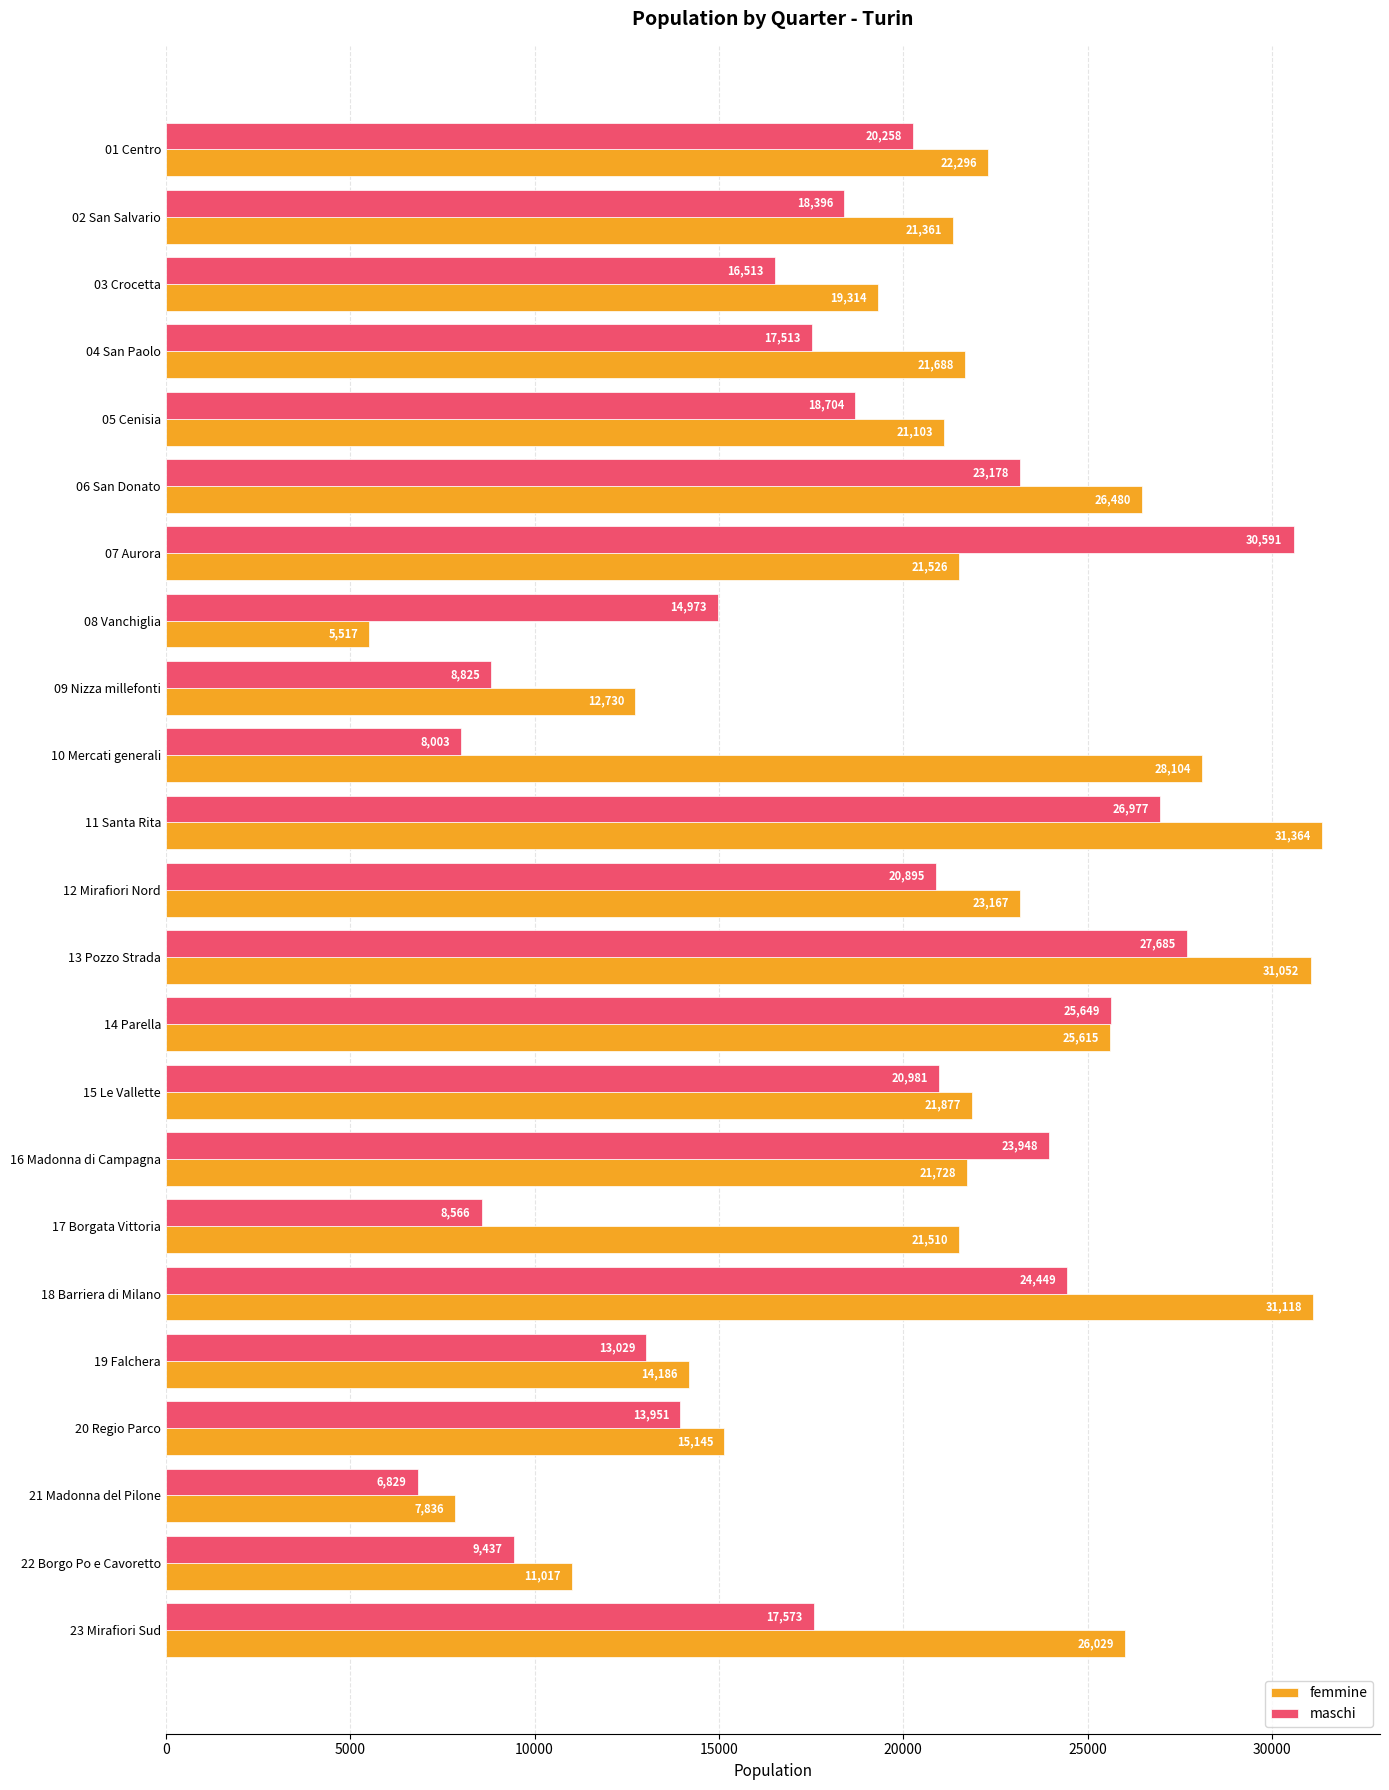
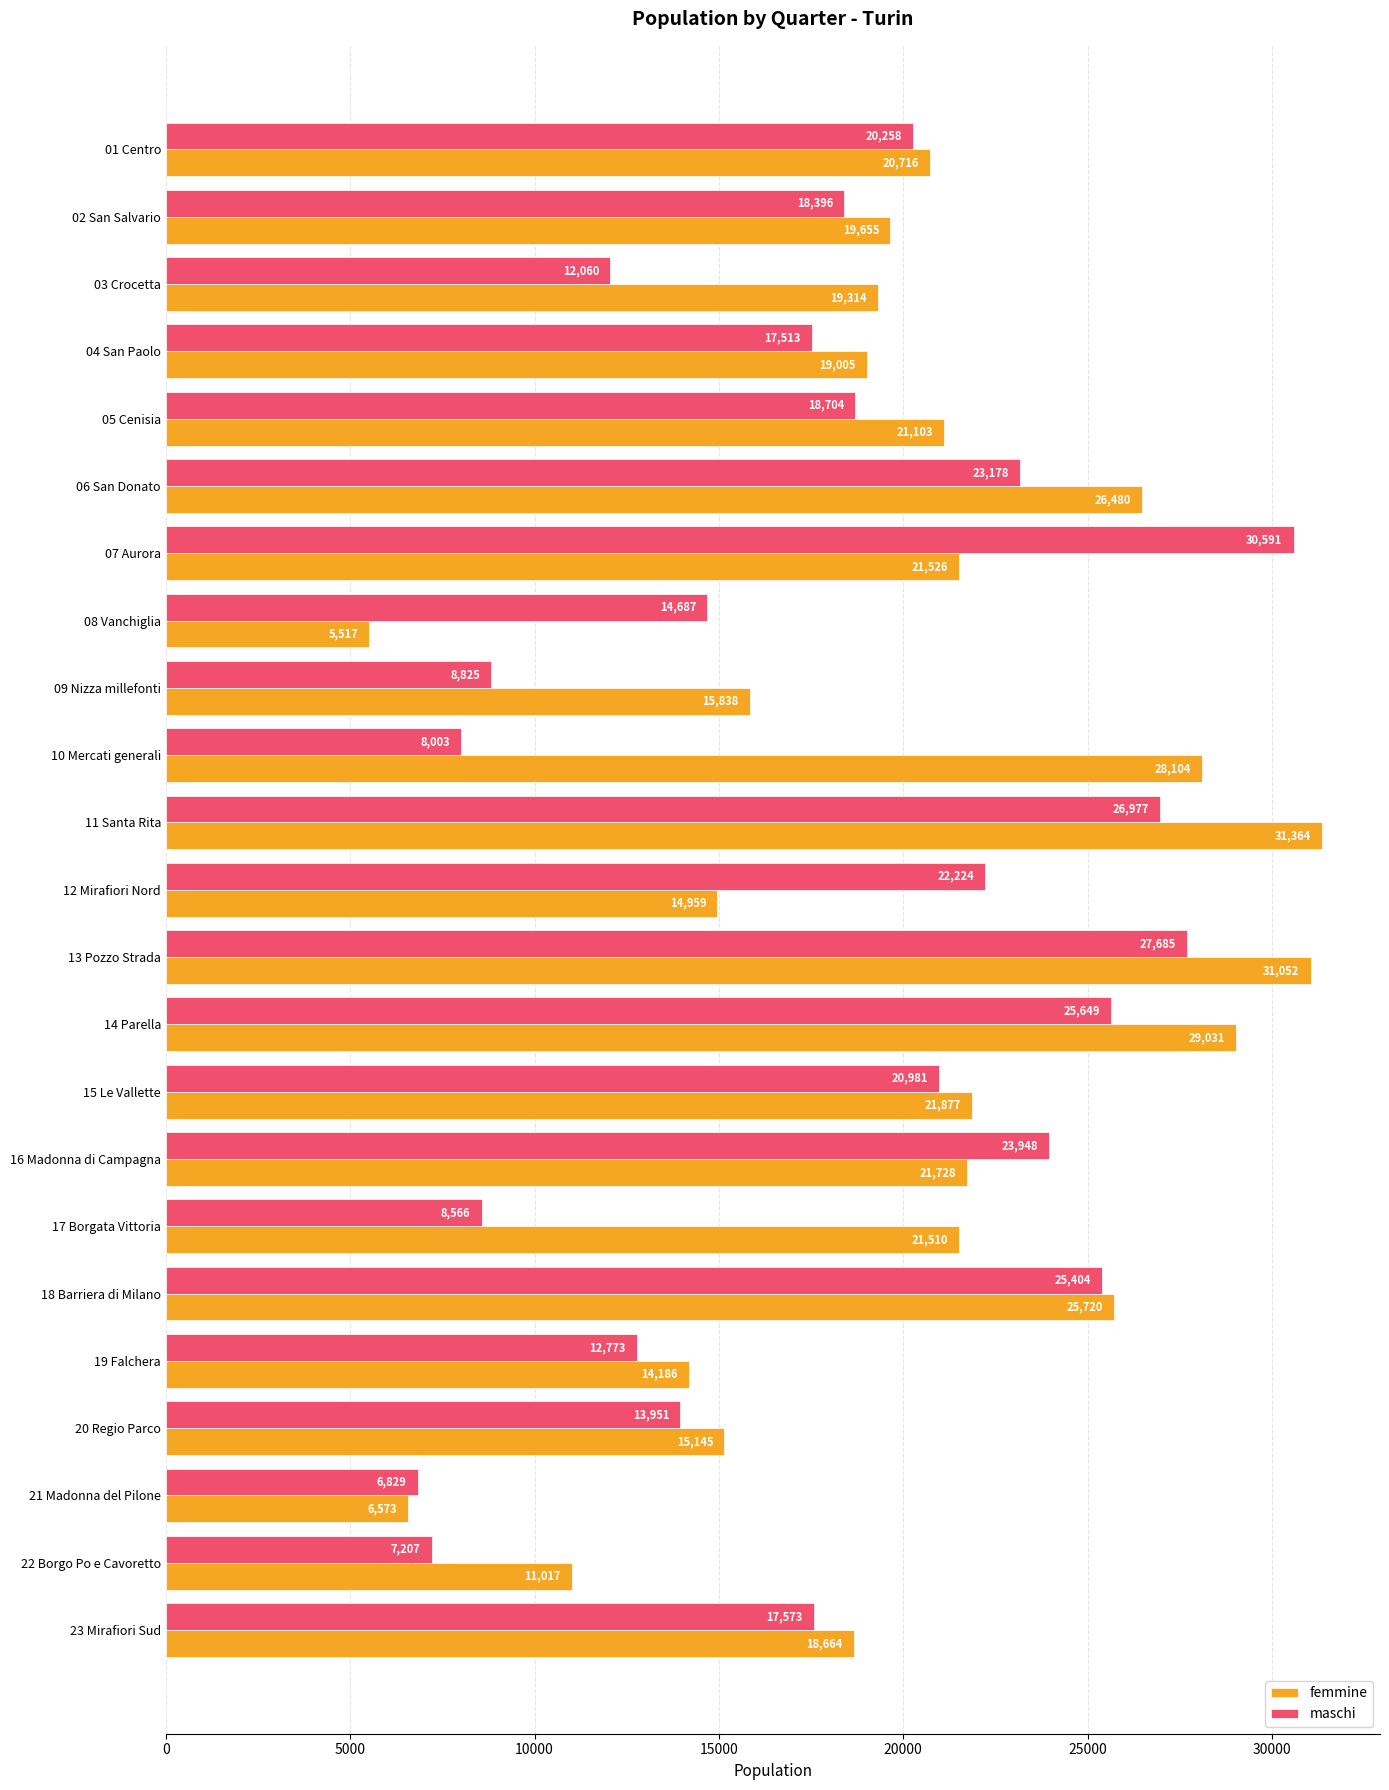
femmine, 01 Centro: 22,296 -> 20,716
femmine, 02 San Salvario: 21,361 -> 19,655
maschi, 03 Crocetta: 16,513 -> 12,060
femmine, 04 San Paolo: 21,688 -> 19,005
maschi, 08 Vanchiglia: 14,973 -> 14,687
femmine, 09 Nizza millefonti: 12,730 -> 15,838
maschi, 12 Mirafiori Nord: 20,895 -> 22,224
femmine, 12 Mirafiori Nord: 23,167 -> 14,959
femmine, 14 Parella: 25,615 -> 29,031
maschi, 18 Barriera di Milano: 24,449 -> 25,404
femmine, 18 Barriera di Milano: 31,118 -> 25,720
maschi, 19 Falchera: 13,029 -> 12,773
femmine, 21 Madonna del Pilone: 7,836 -> 6,573
maschi, 22 Borgo Po e Cavoretto: 9,437 -> 7,207
femmine, 23 Mirafiori Sud: 26,029 -> 18,664
